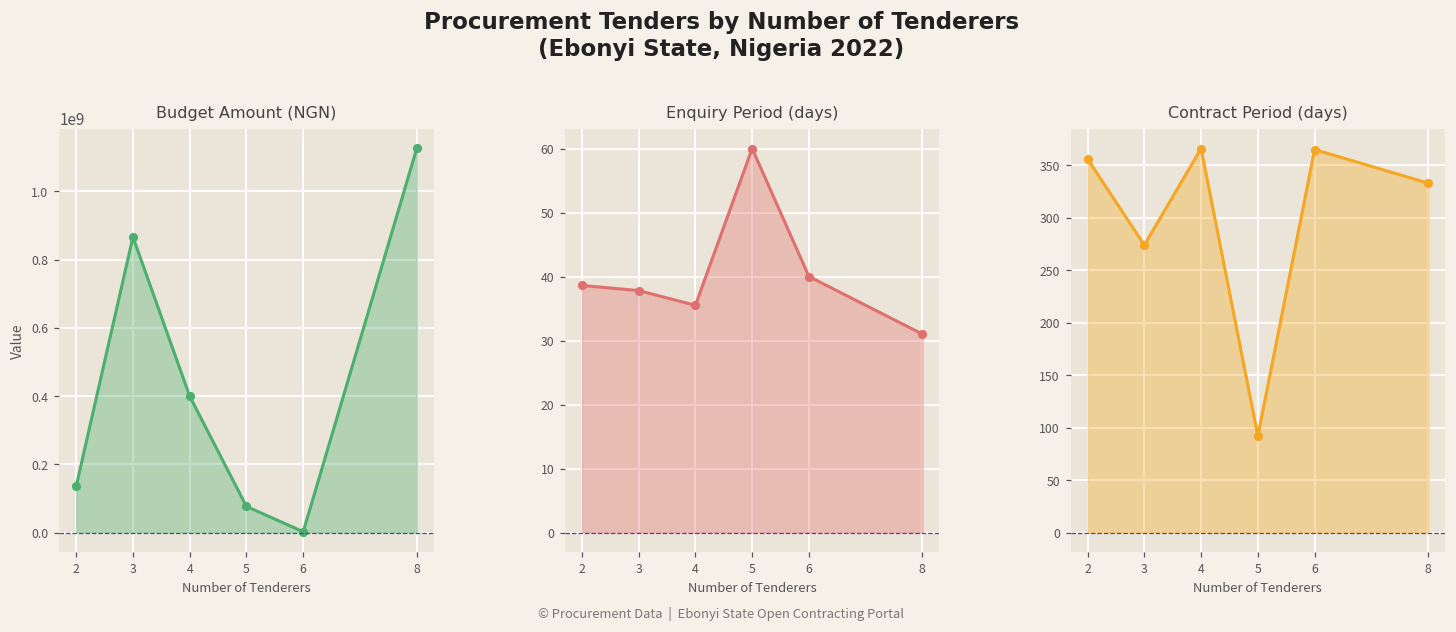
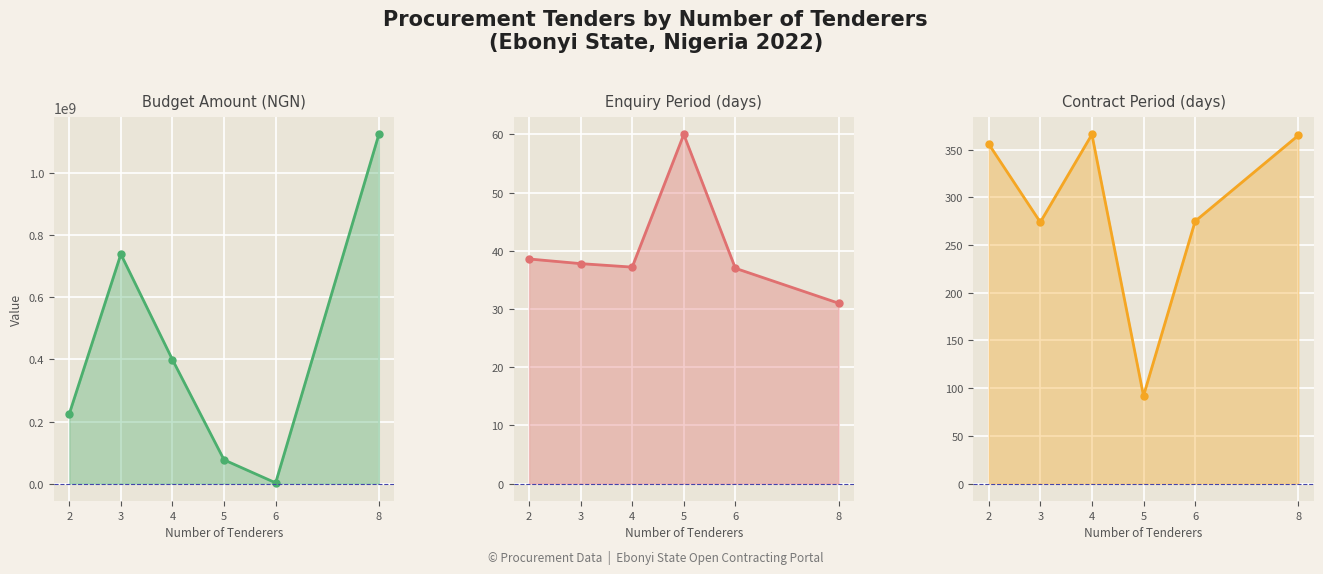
Budget Amount (NGN), 2: 140000000 -> 220000000
Budget Amount (NGN), 3: 870000000 -> 740000000
Enquiry Period (days), 4: 36 -> 37
Enquiry Period (days), 6: 40 -> 37
Contract Period (days), 6: 370 -> 280
Contract Period (days), 8: 330 -> 370
